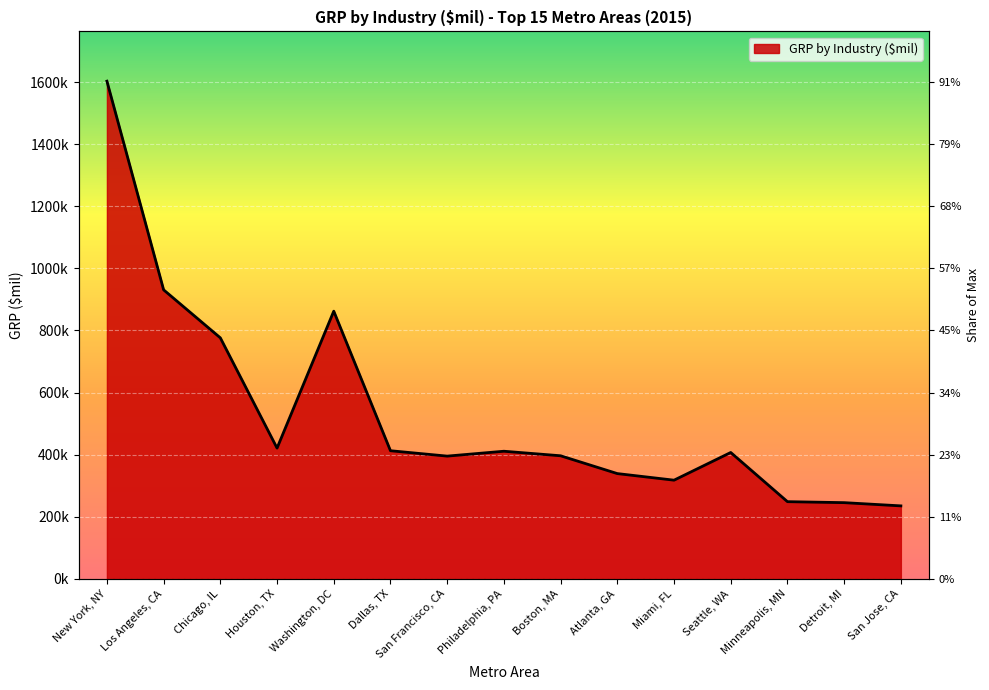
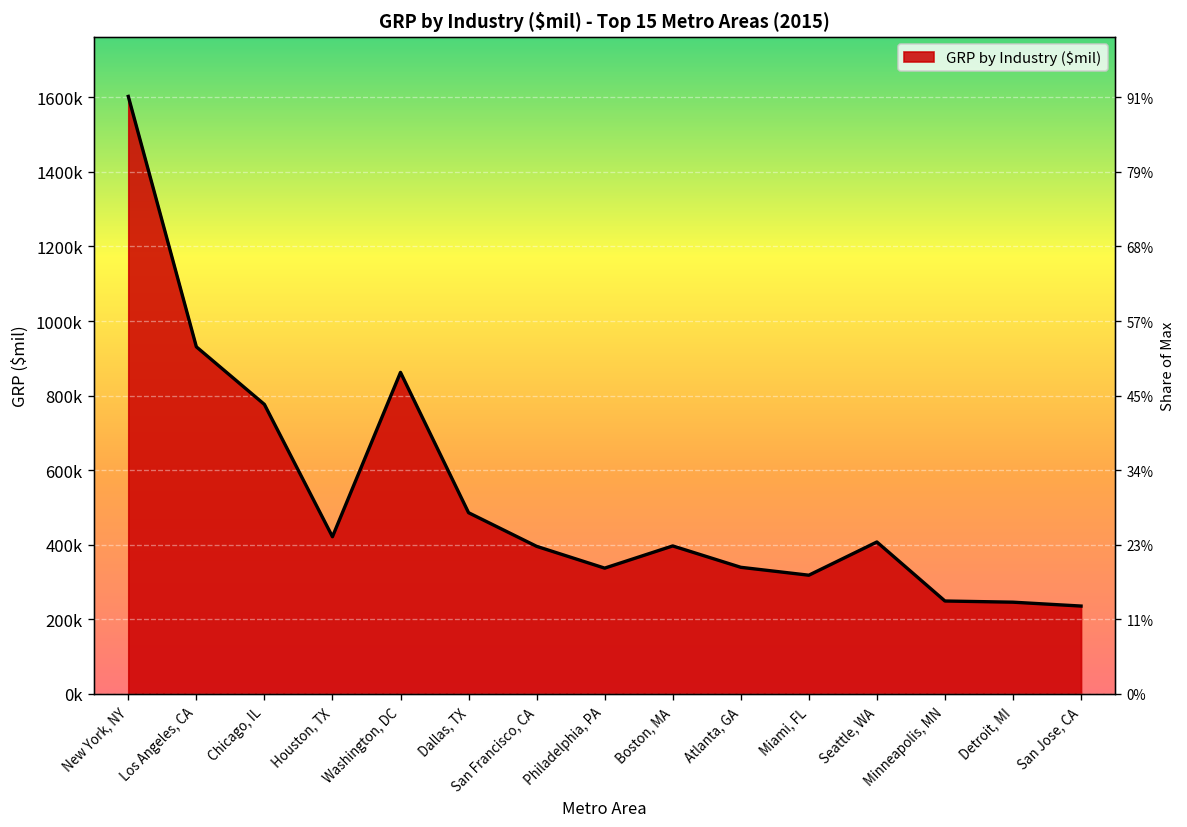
Dallas, TX: 410000 -> 490000
Philadelphia, PA: 410000 -> 340000
